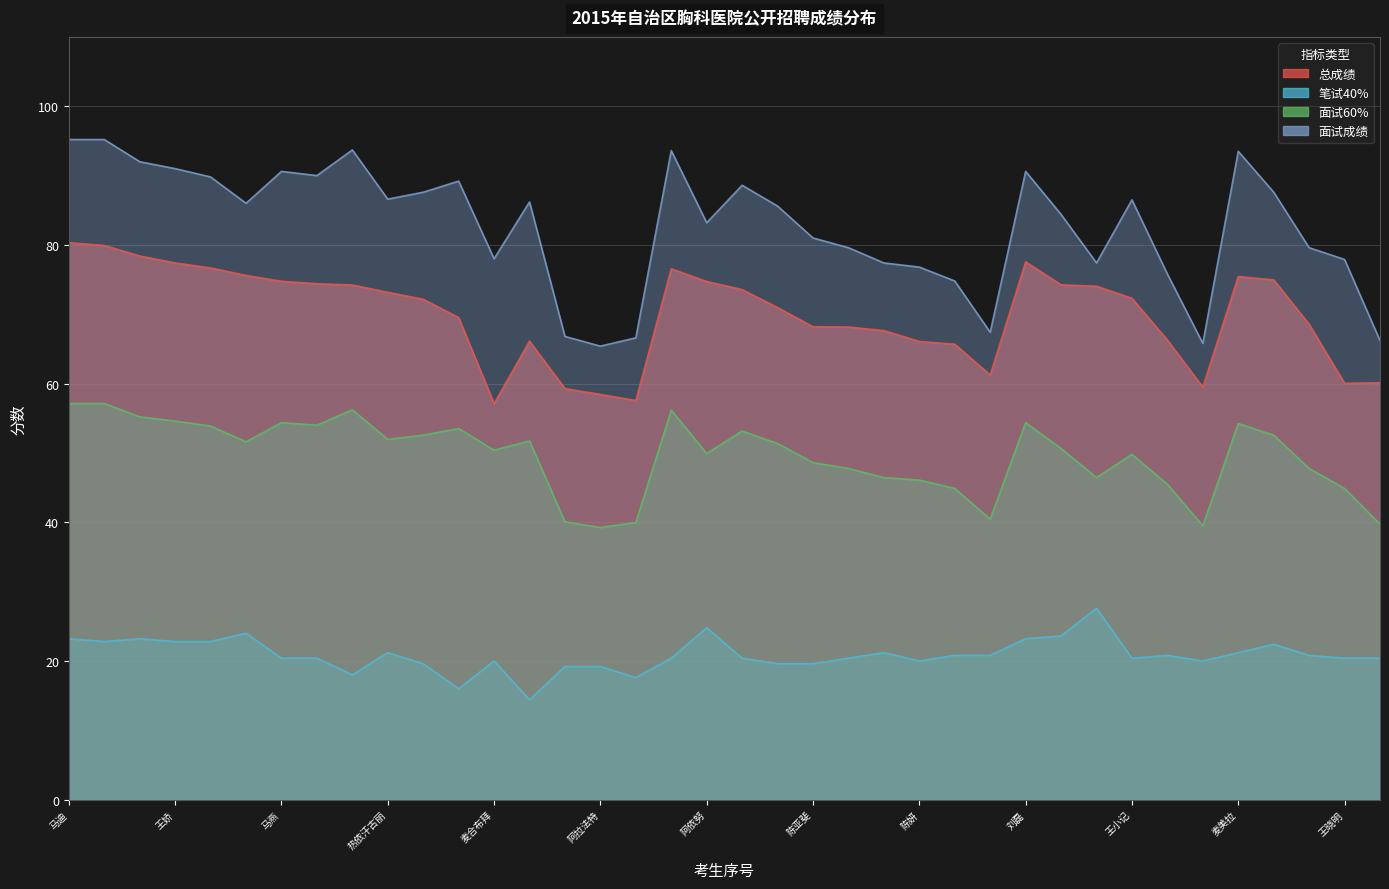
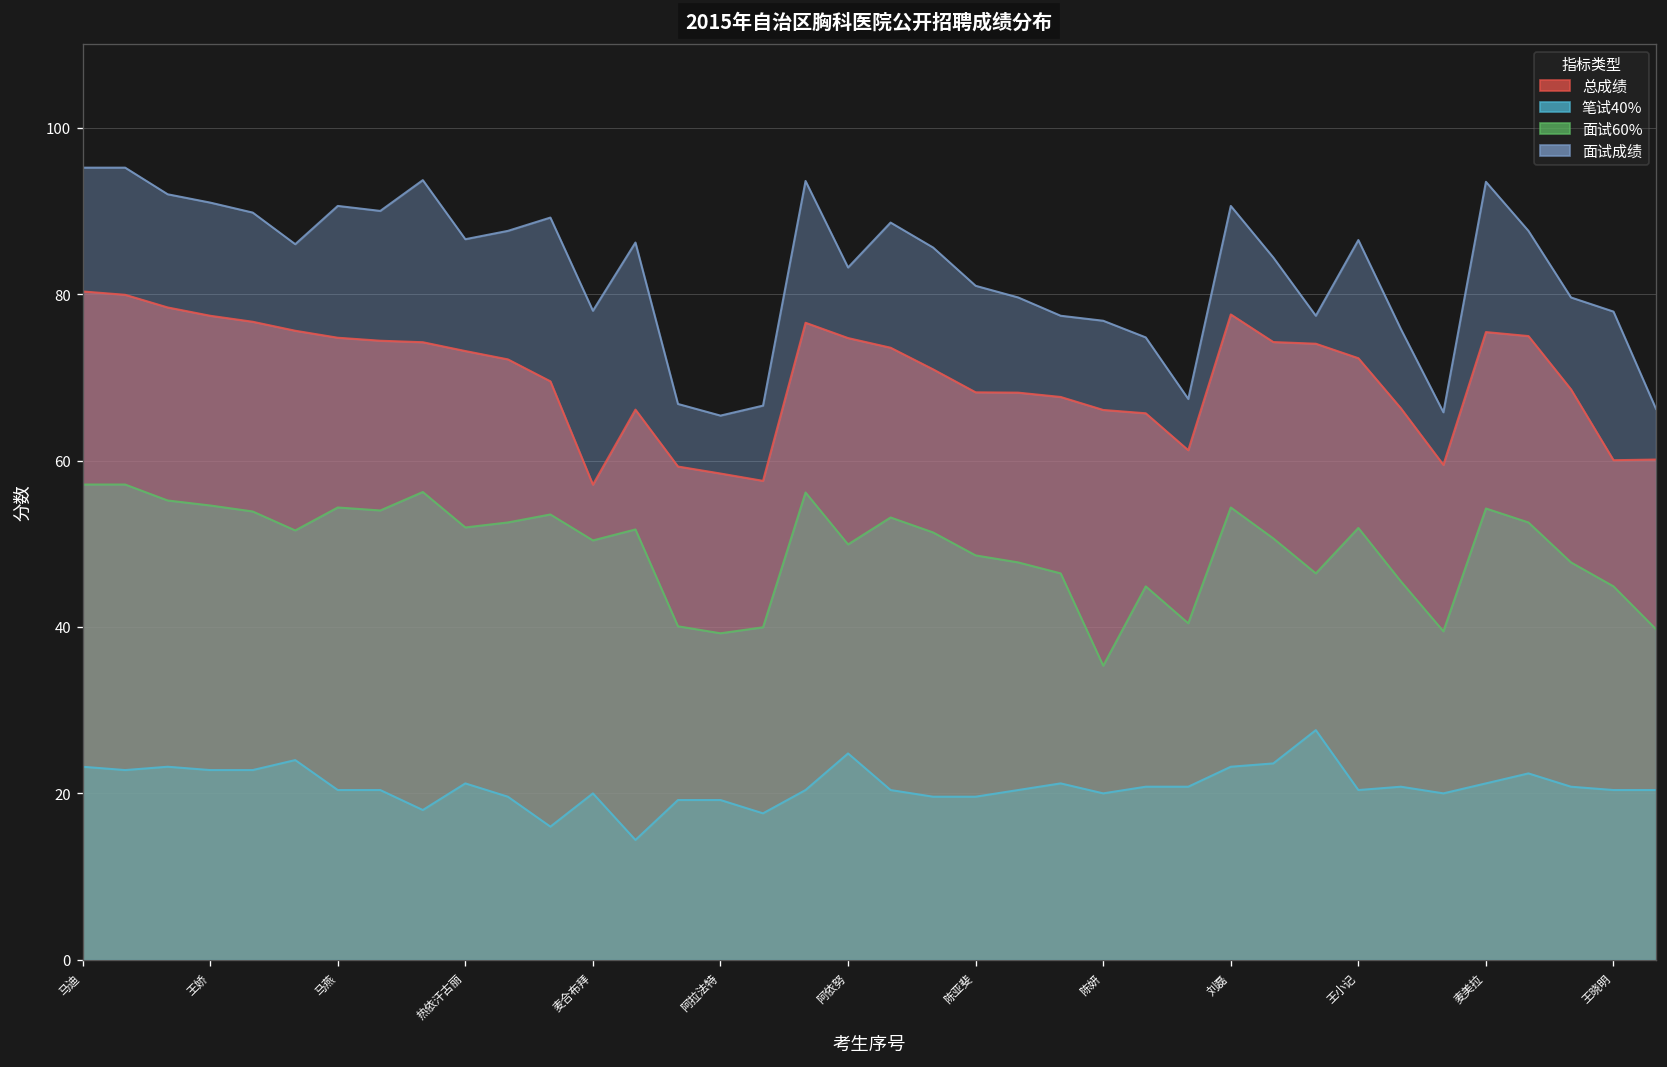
面试60%, 陈妍: 46 -> 35
面试60%, 王小记: 50 -> 52
